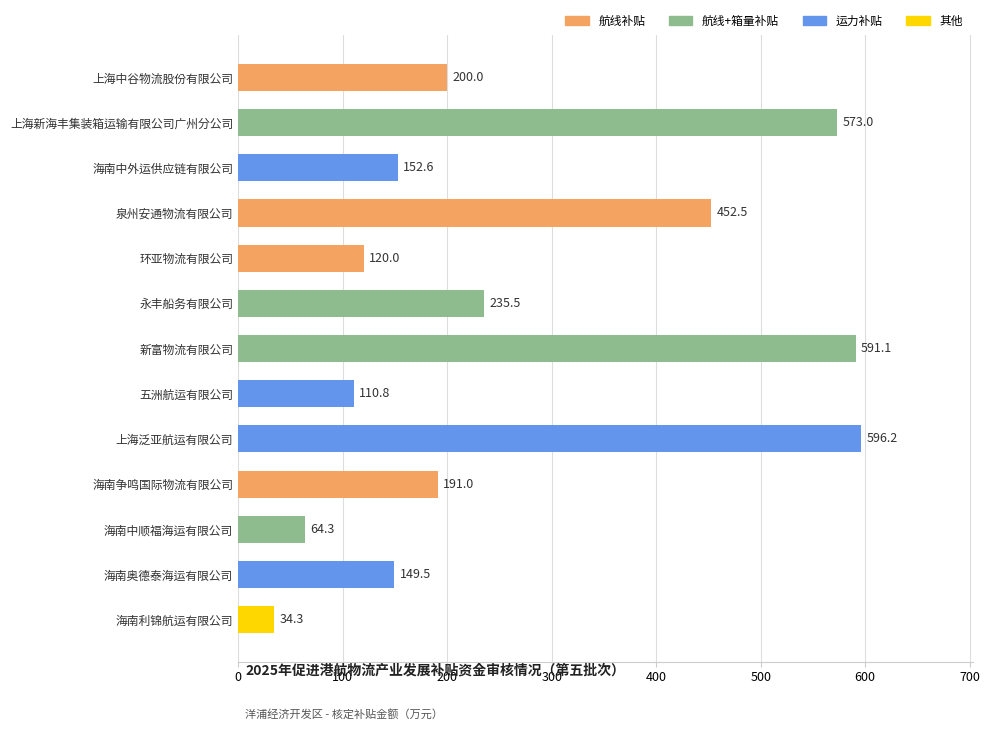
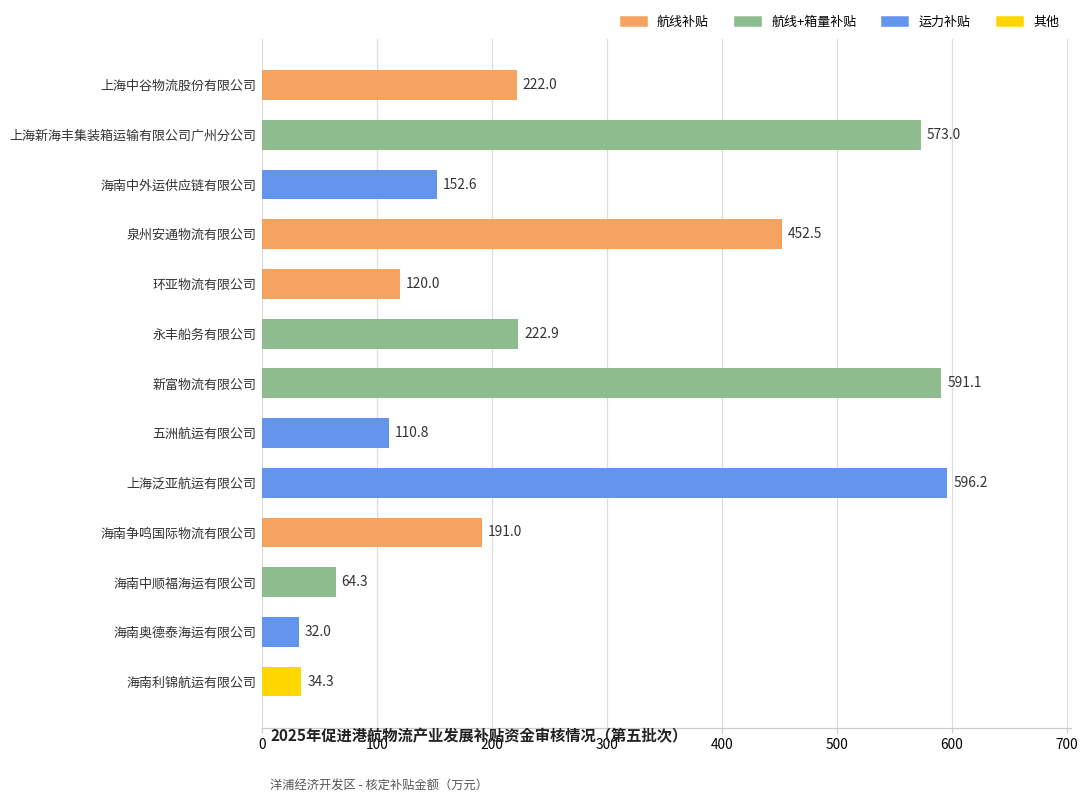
上海中谷物流股份有限公司: 200.0 -> 222.0
永丰船务有限公司: 235.5 -> 222.9
海南奥德泰海运有限公司: 149.5 -> 32.0
